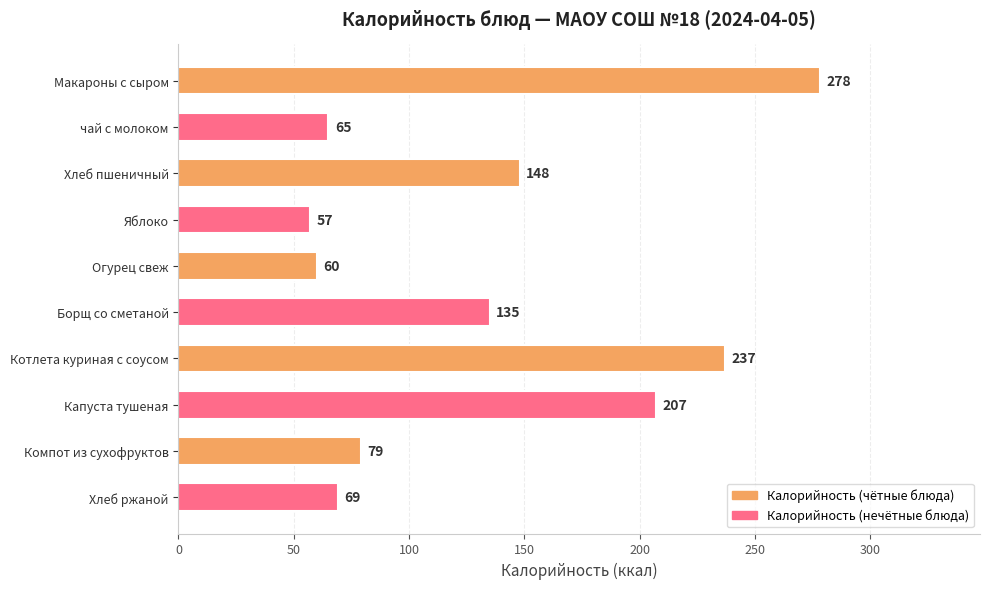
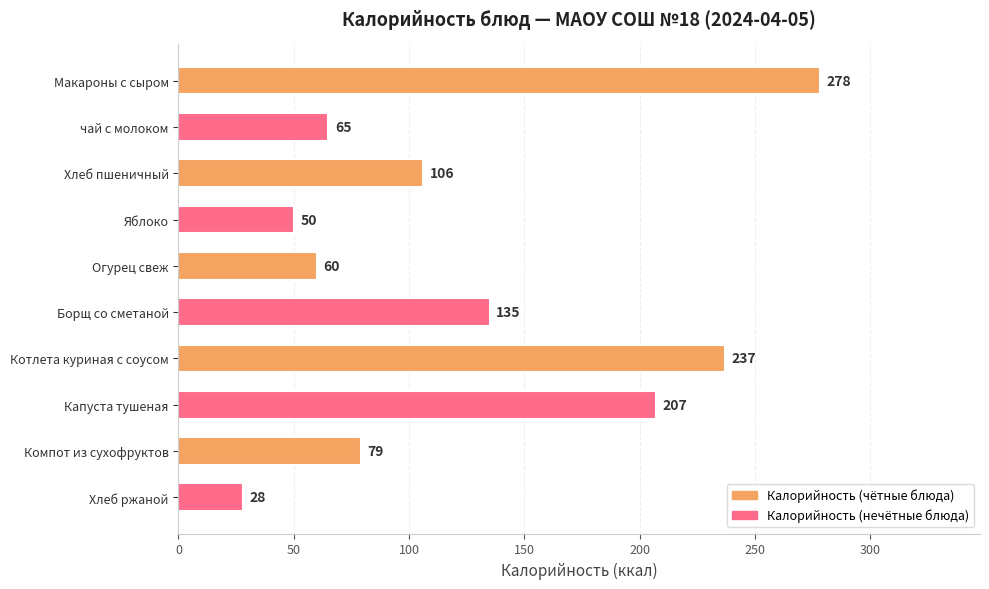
Хлеб пшеничный: 148 -> 106
Яблоко: 57 -> 50
Хлеб ржаной: 69 -> 28
